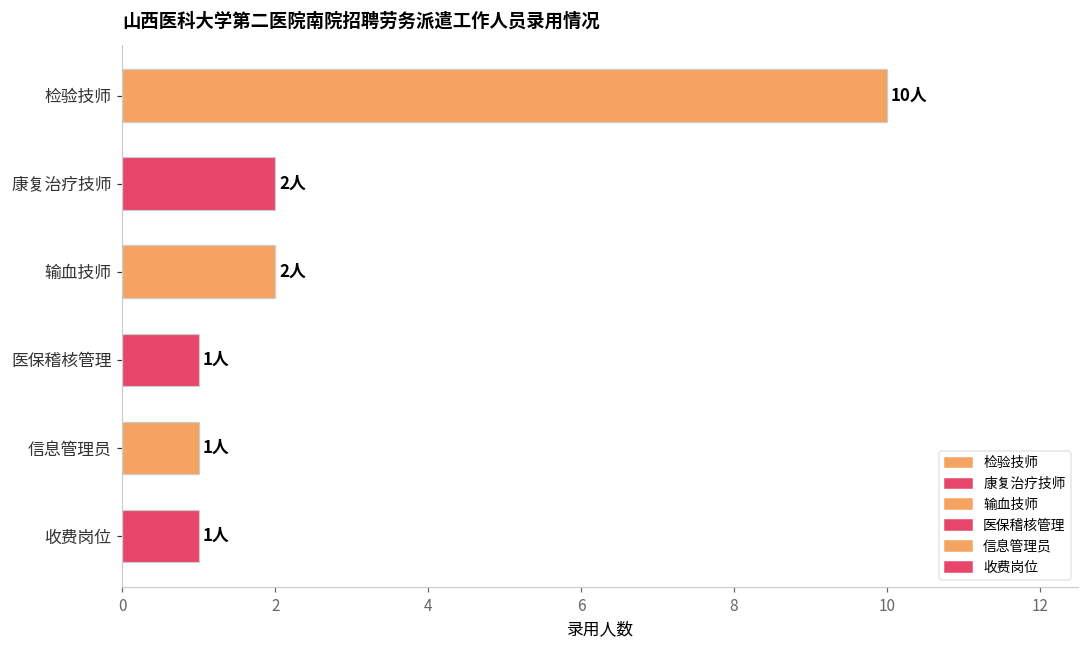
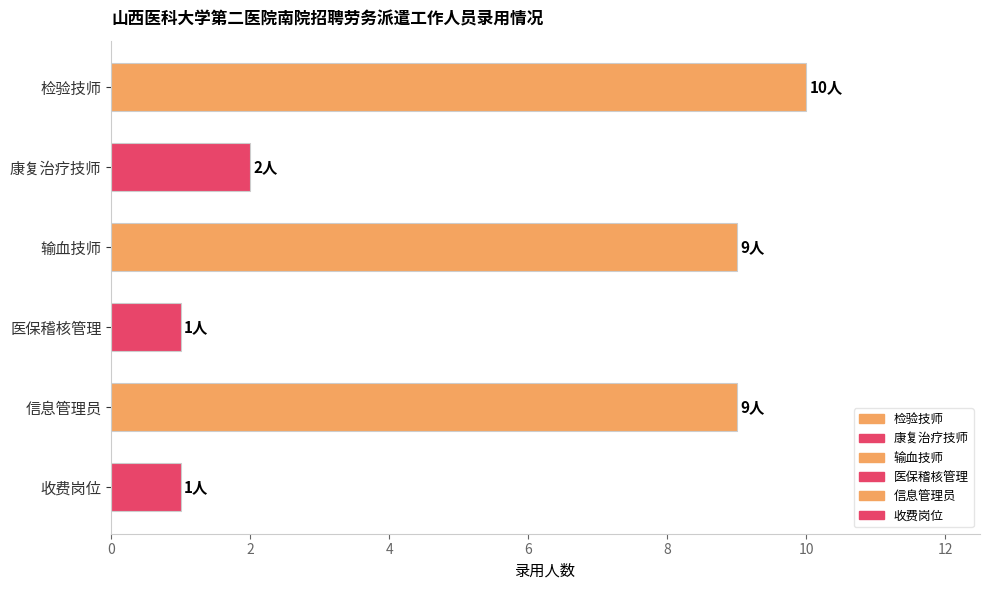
输血技师: 2人 -> 9人
信息管理员: 1人 -> 9人
